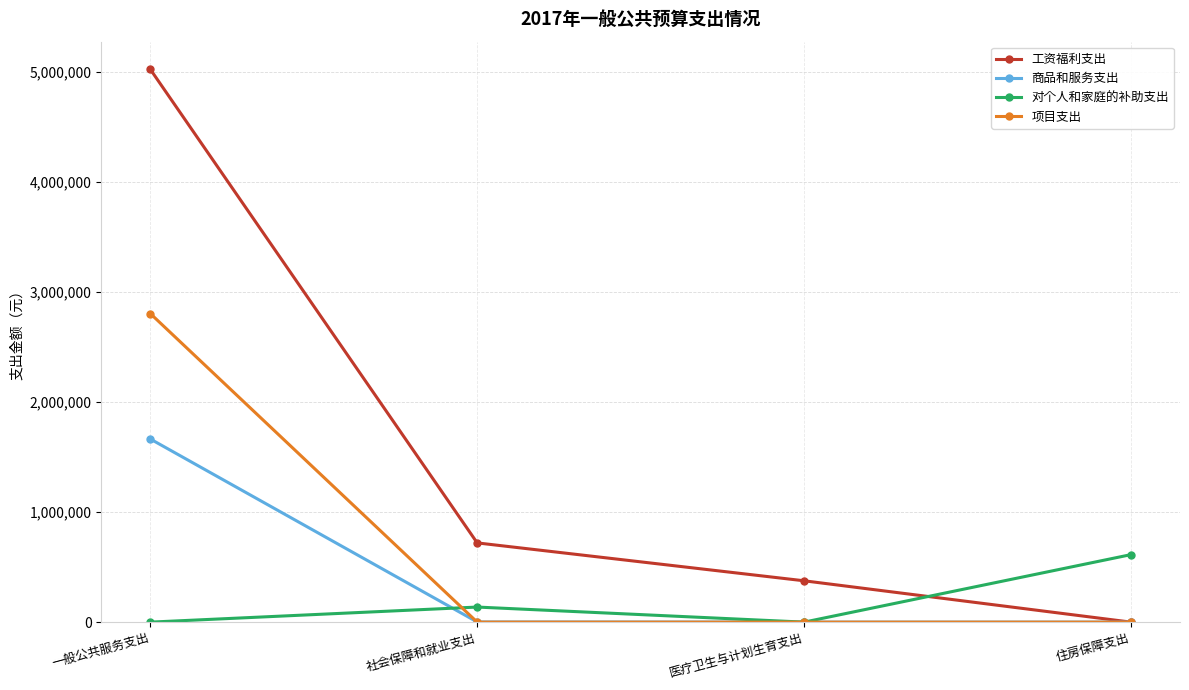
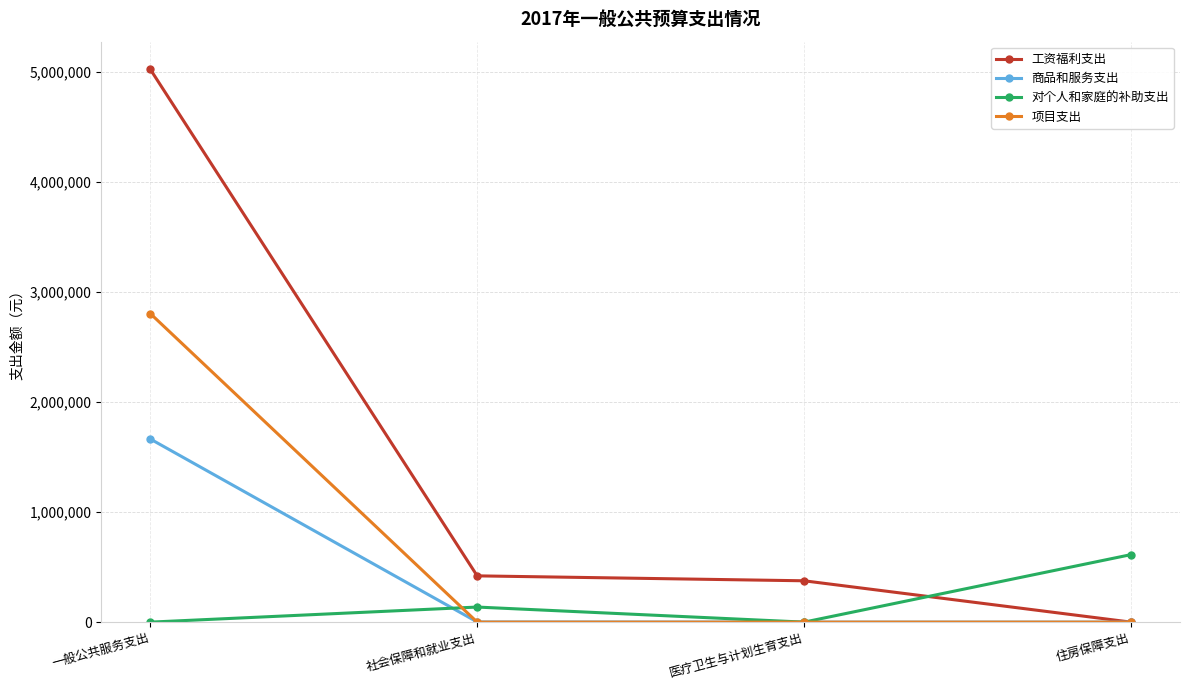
工资福利支出, 社会保障和就业支出: 720,000 -> 420,000
